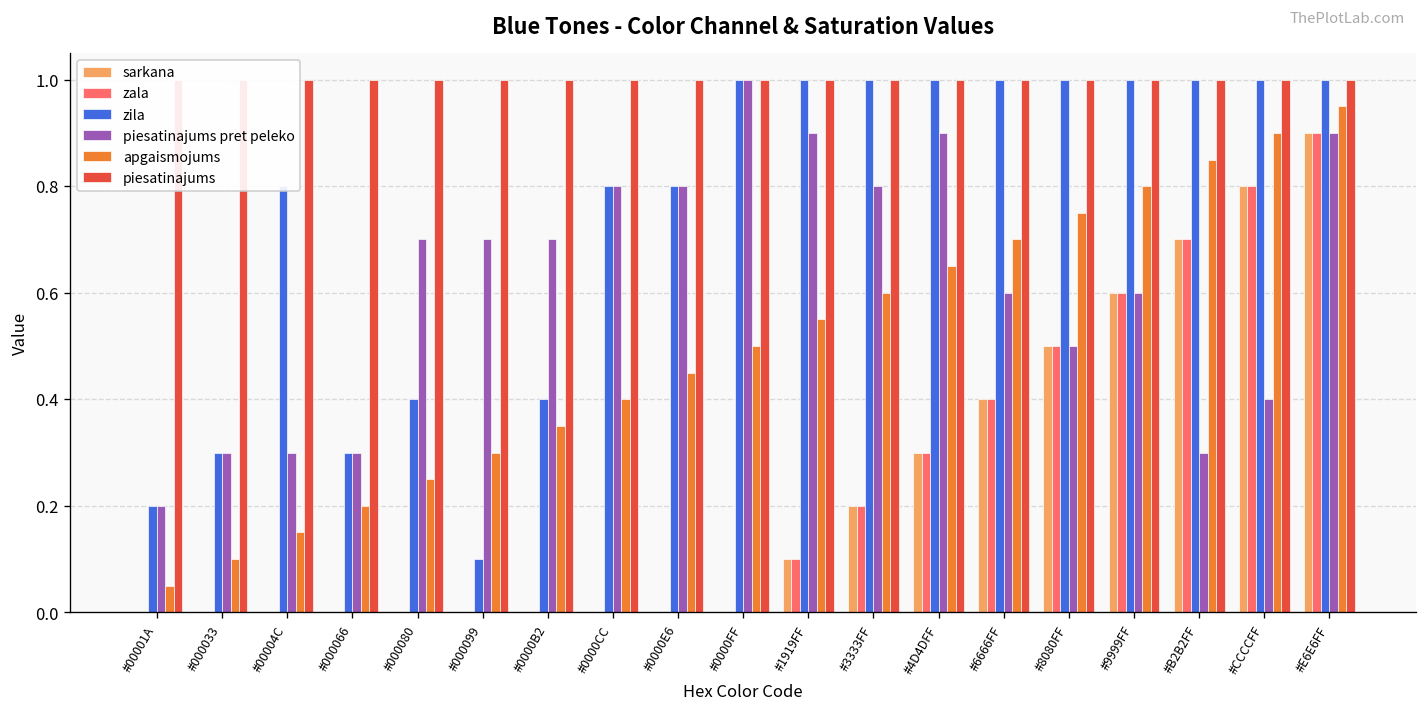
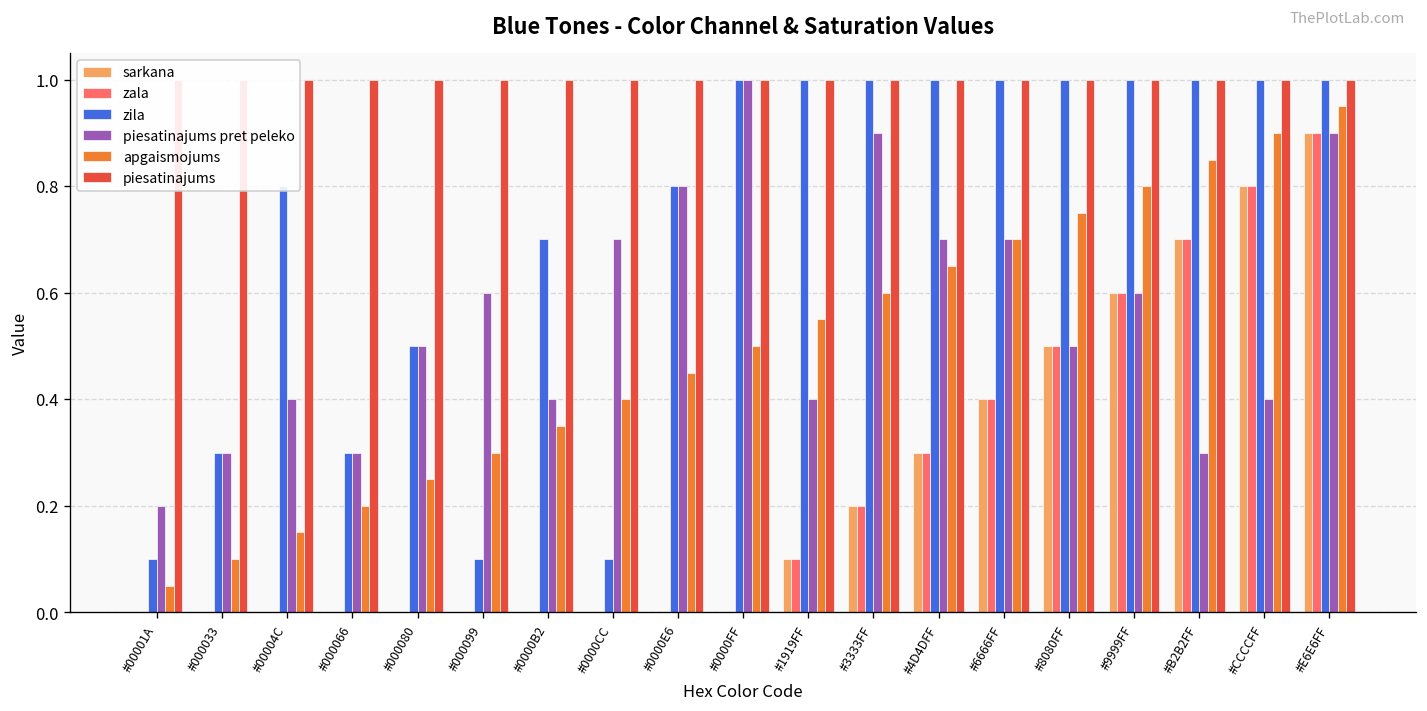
zila, #00001A: 0.2 -> 0.1
piesatinajums pret peleko, #00004C: 0.3 -> 0.4
zila, #000080: 0.4 -> 0.5
piesatinajums pret peleko, #000080: 0.7 -> 0.5
piesatinajums pret peleko, #000099: 0.7 -> 0.6
zila, #0000B2: 0.4 -> 0.7
piesatinajums pret peleko, #0000B2: 0.7 -> 0.4
zila, #0000CC: 0.8 -> 0.1
piesatinajums pret peleko, #0000CC: 0.8 -> 0.7
piesatinajums pret peleko, #1919FF: 0.9 -> 0.4
piesatinajums pret peleko, #3333FF: 0.8 -> 0.9
piesatinajums pret peleko, #4D4DFF: 0.9 -> 0.7
piesatinajums pret peleko, #6666FF: 0.6 -> 0.7
